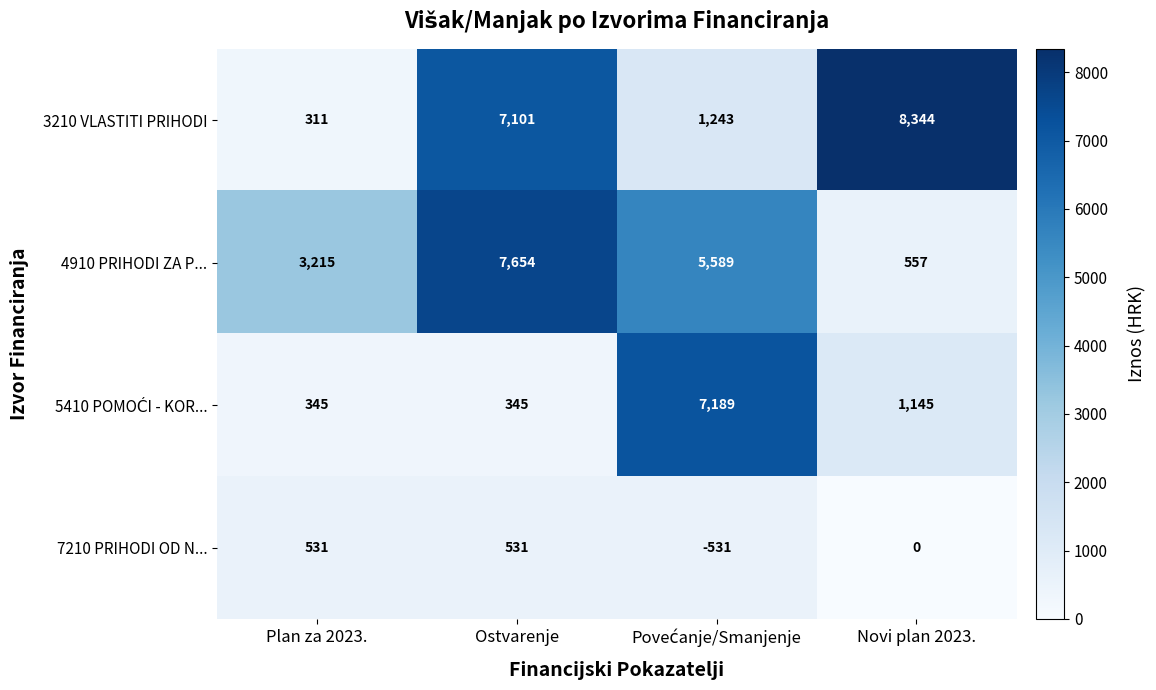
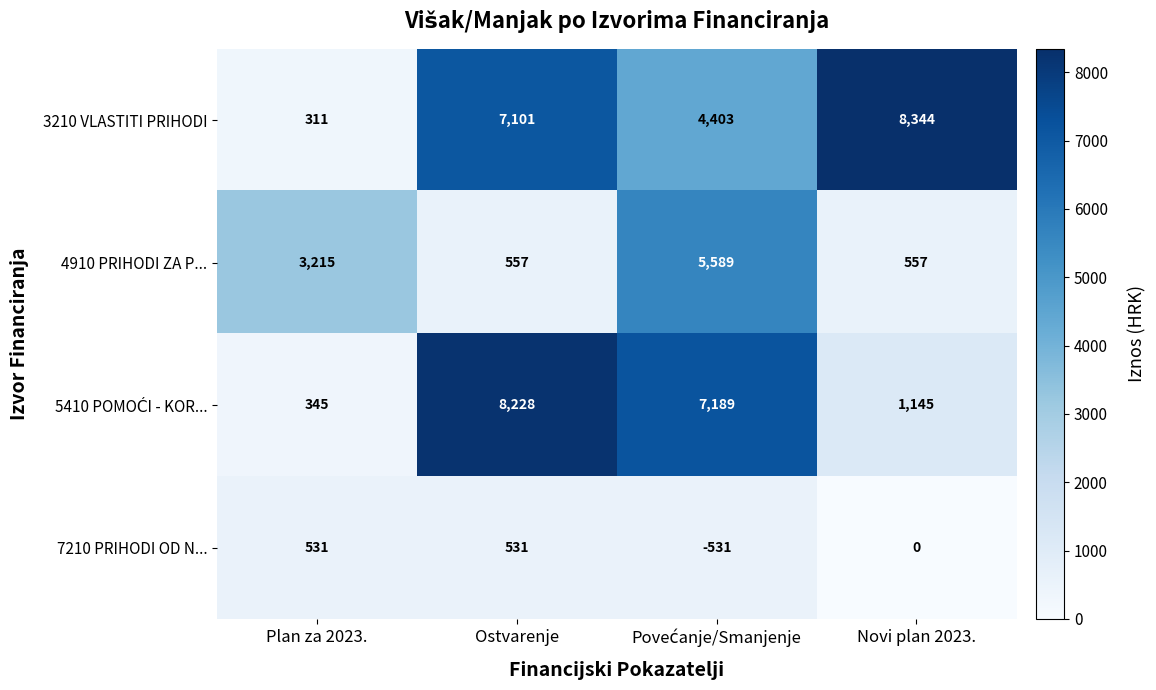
3210 VLASTITI PRIHODI, Povećanje/Smanjenje: 1,243 -> 4,403
4910 PRIHODI ZA P..., Ostvarenje: 7,654 -> 557
5410 POMOĆI - KOR..., Ostvarenje: 345 -> 8,228
